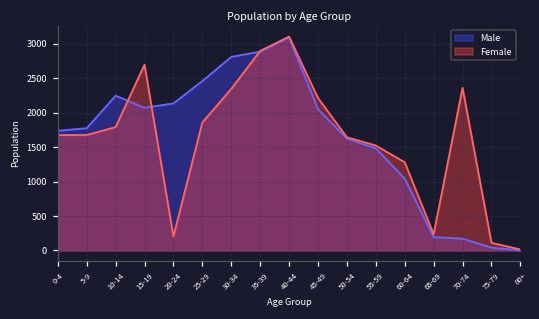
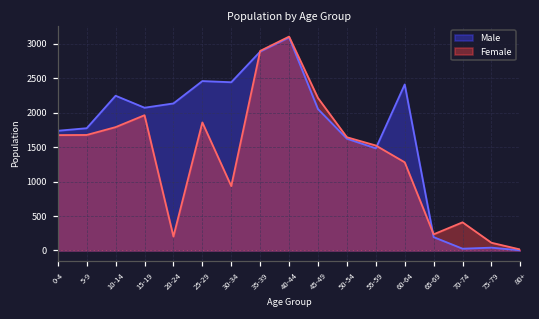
Female, 15-19: 2700 -> 2000
Male, 30-34: 2800 -> 2400
Female, 30-34: 2300 -> 900
Male, 60-64: 1000 -> 2400
Male, 70-74: 200 -> 0
Female, 70-74: 2400 -> 400
